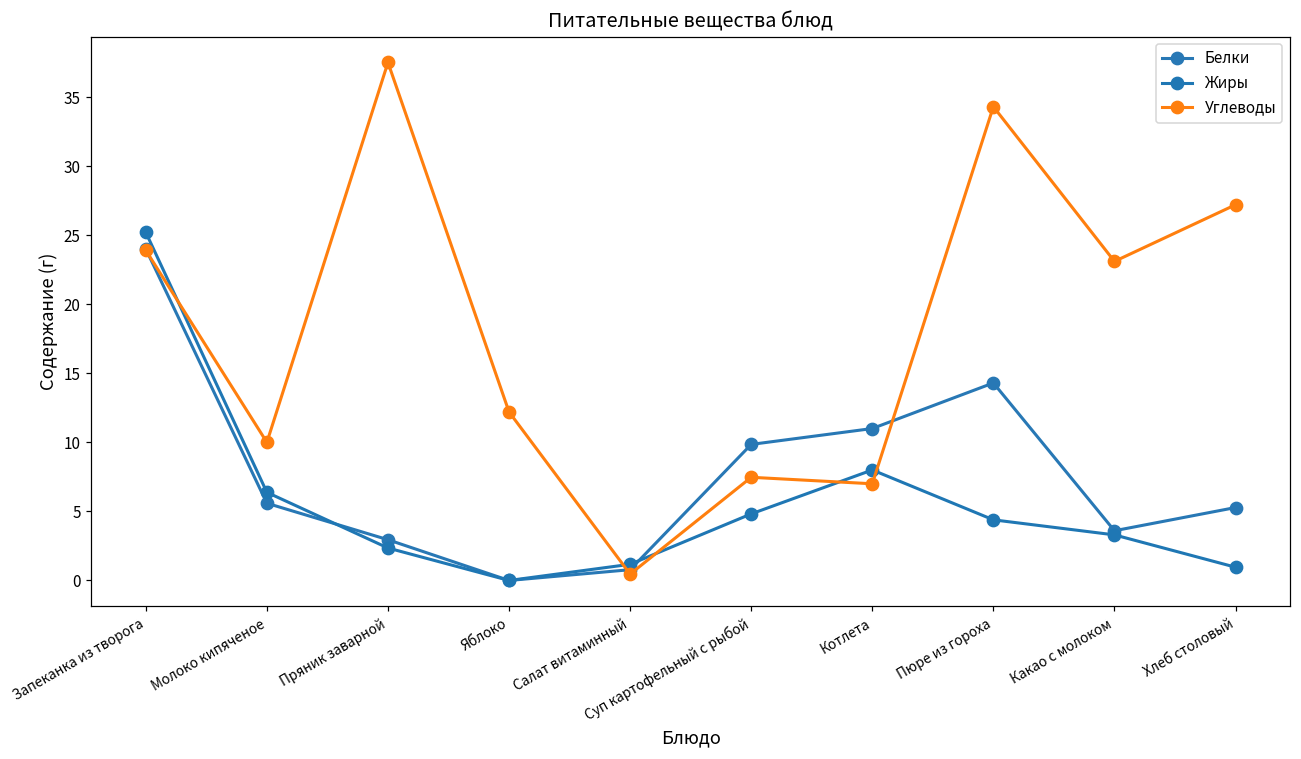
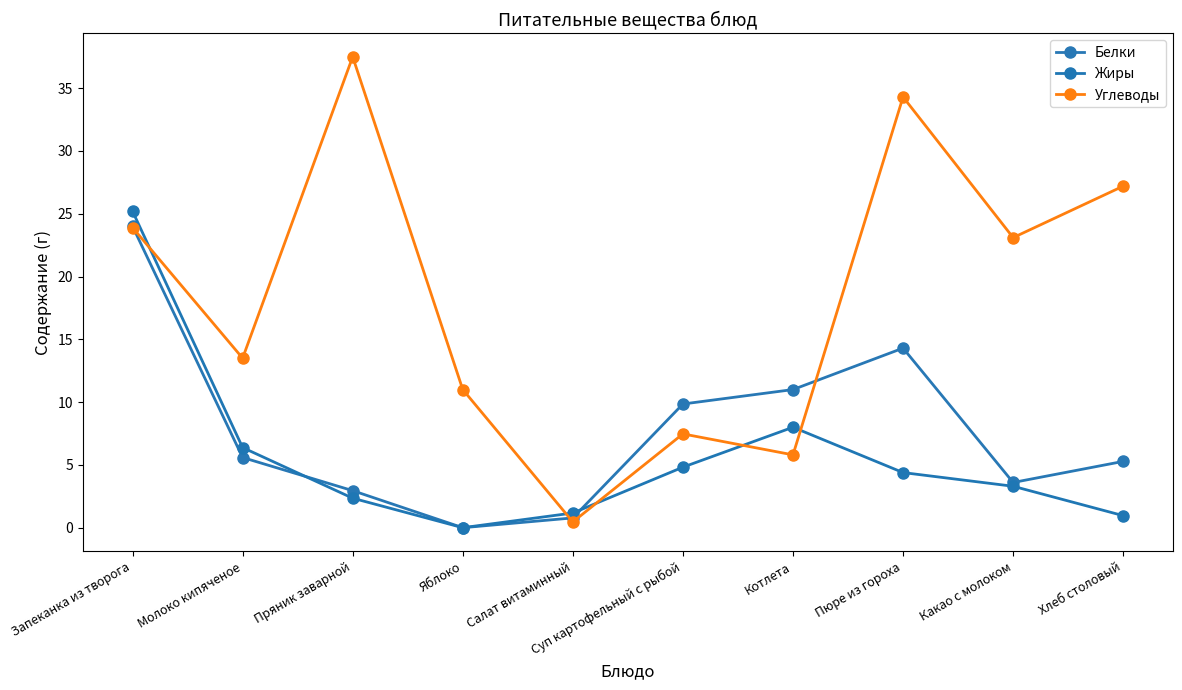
Углеводы, Молоко кипяченое: 10.0 -> 13.5
Углеводы, Яблоко: 12.2 -> 11.0
Углеводы, Котлета: 7.0 -> 5.8
